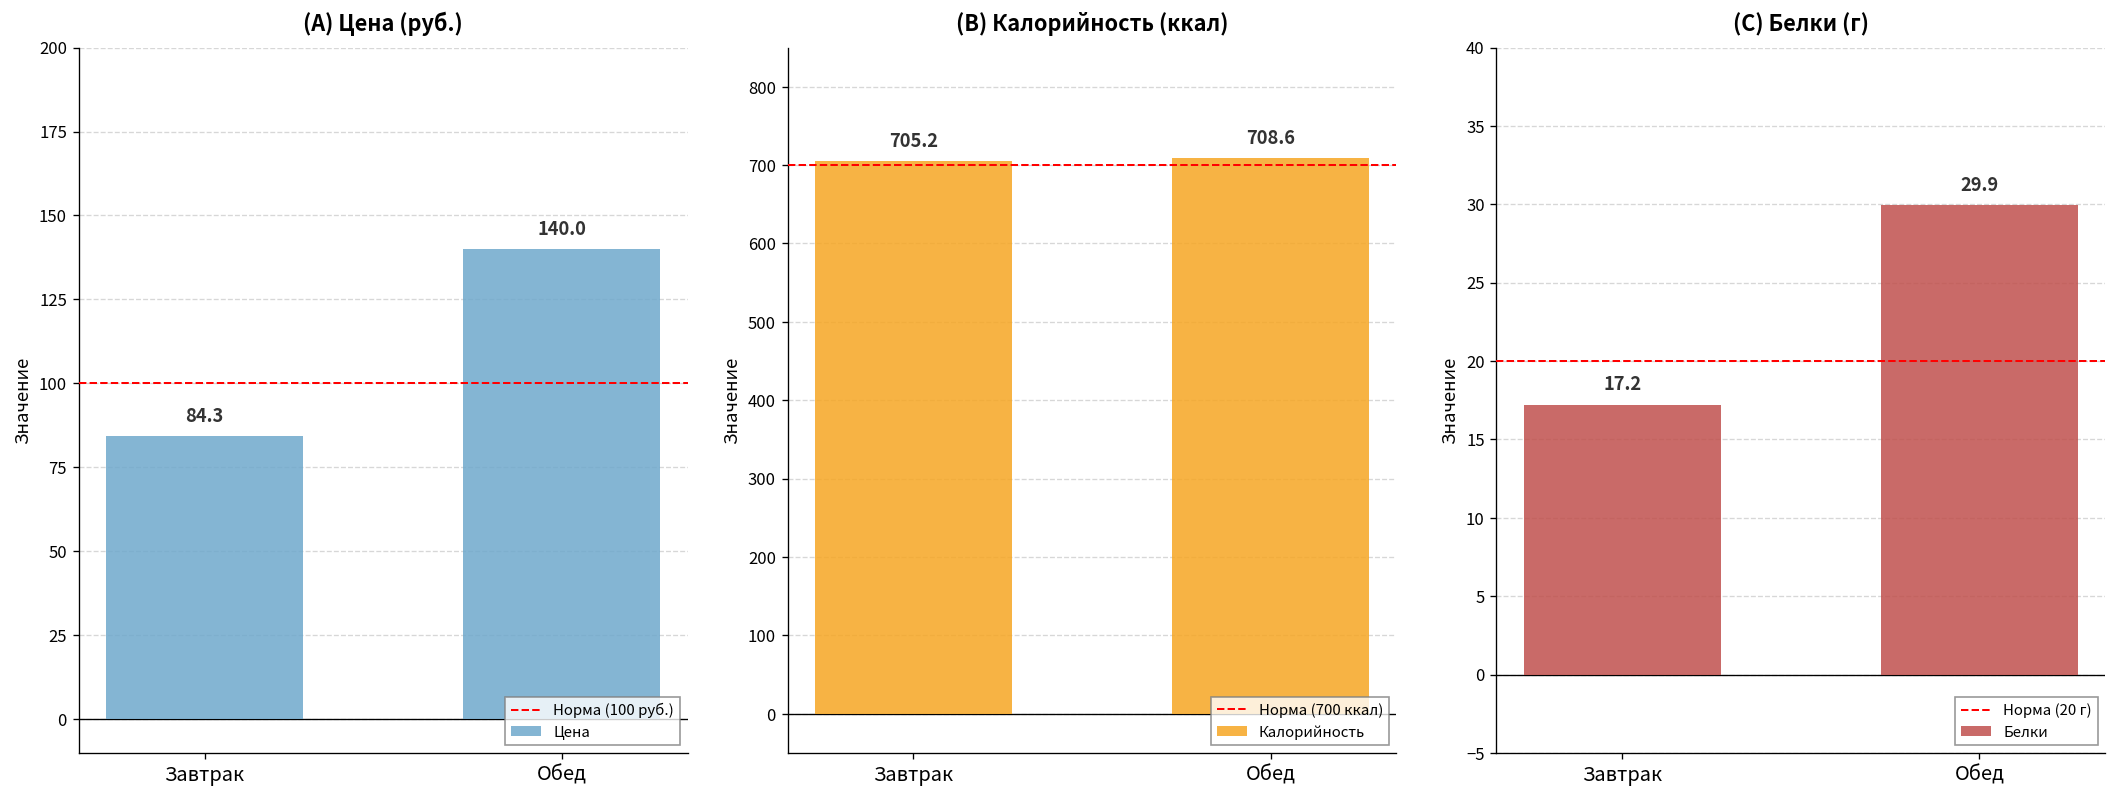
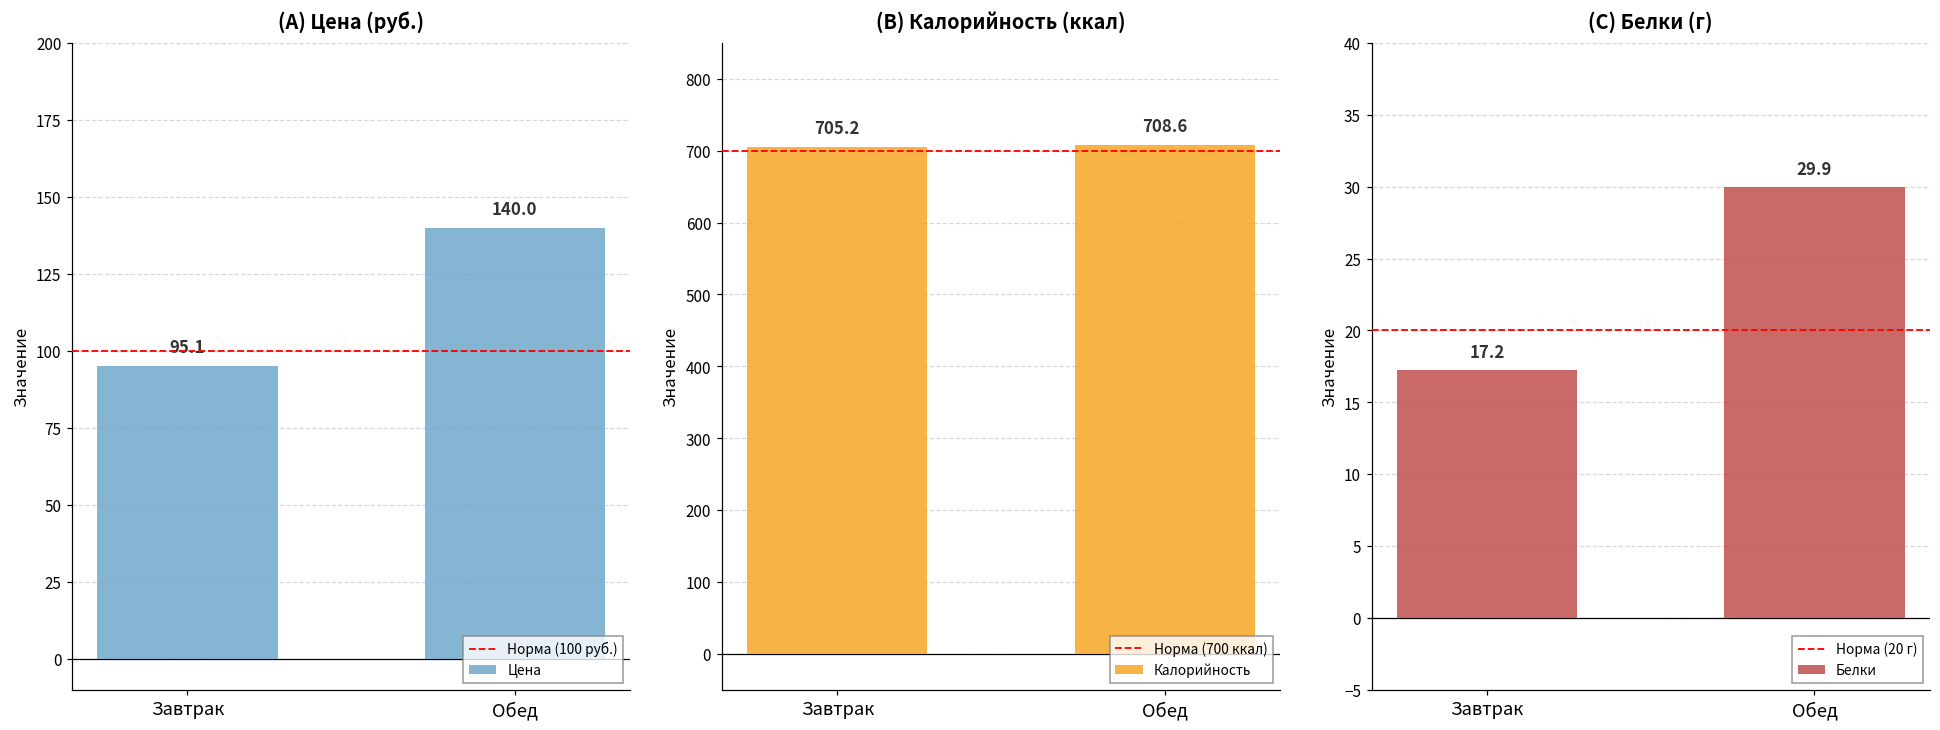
(A) Цена (руб.), Завтрак: 84.3 -> 95.1
